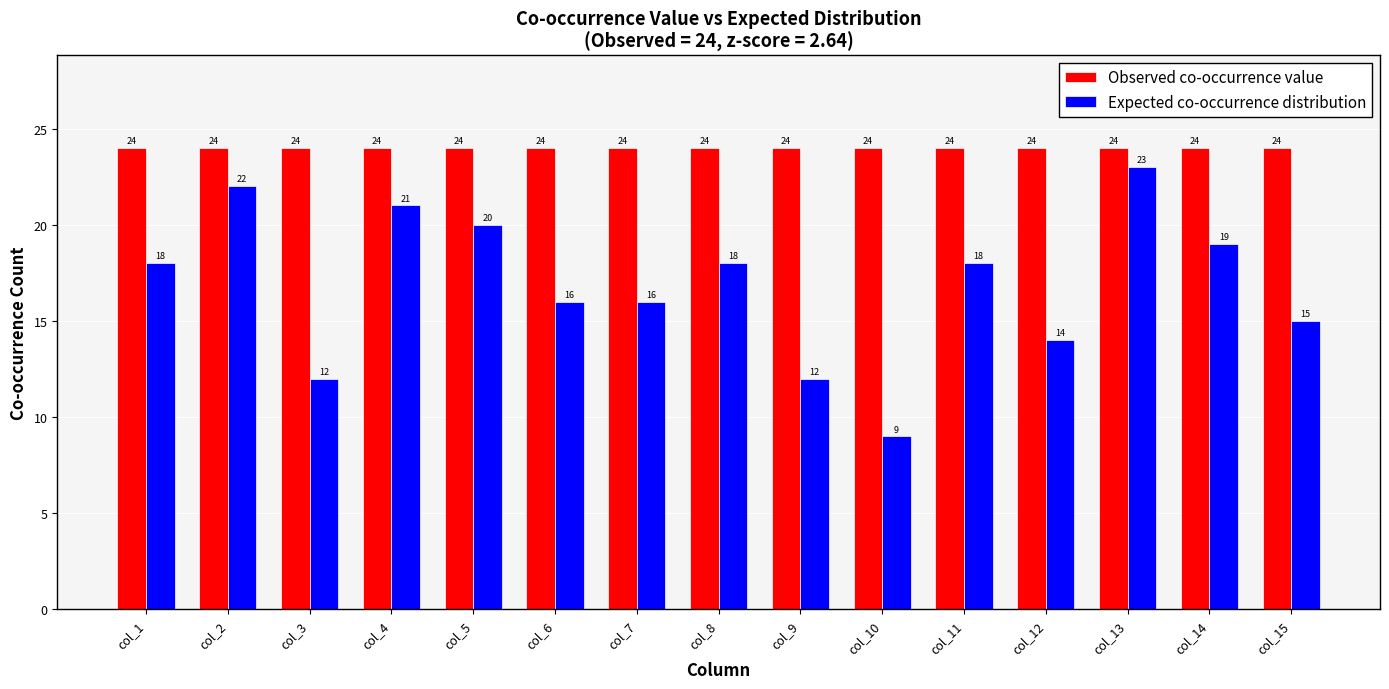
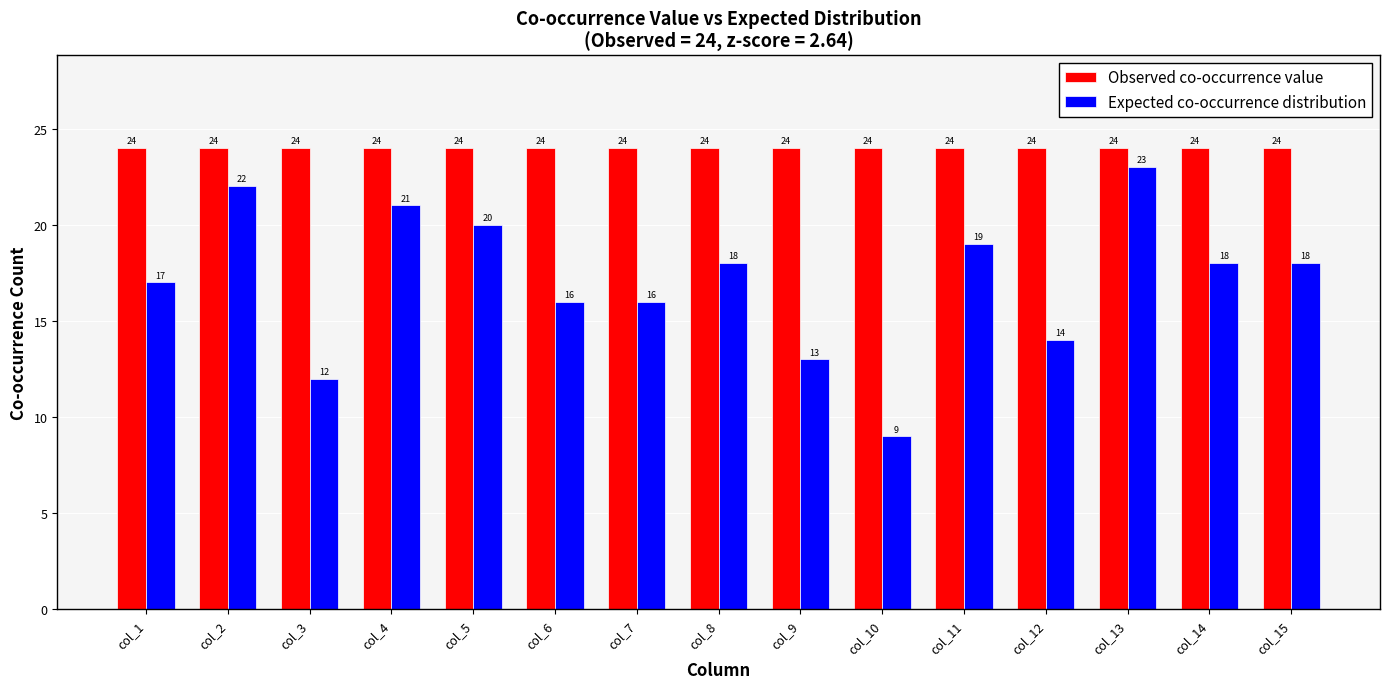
Expected co-occurrence distribution, col_1: 18 -> 17
Expected co-occurrence distribution, col_9: 12 -> 13
Expected co-occurrence distribution, col_11: 18 -> 19
Expected co-occurrence distribution, col_14: 19 -> 18
Expected co-occurrence distribution, col_15: 15 -> 18
